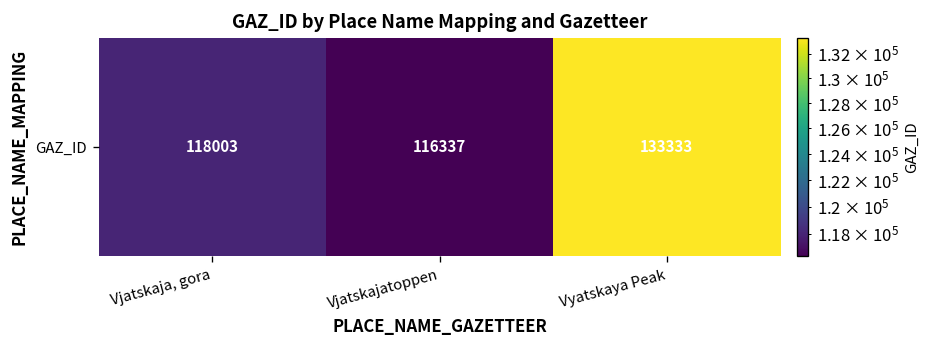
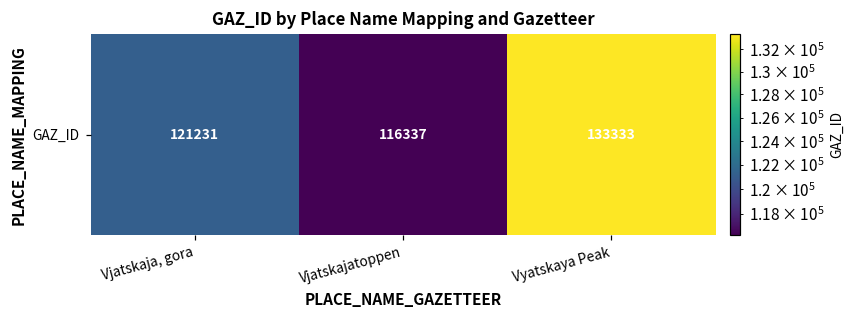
GAZ_ID, Vjatskaja, gora: 118003 -> 121231
